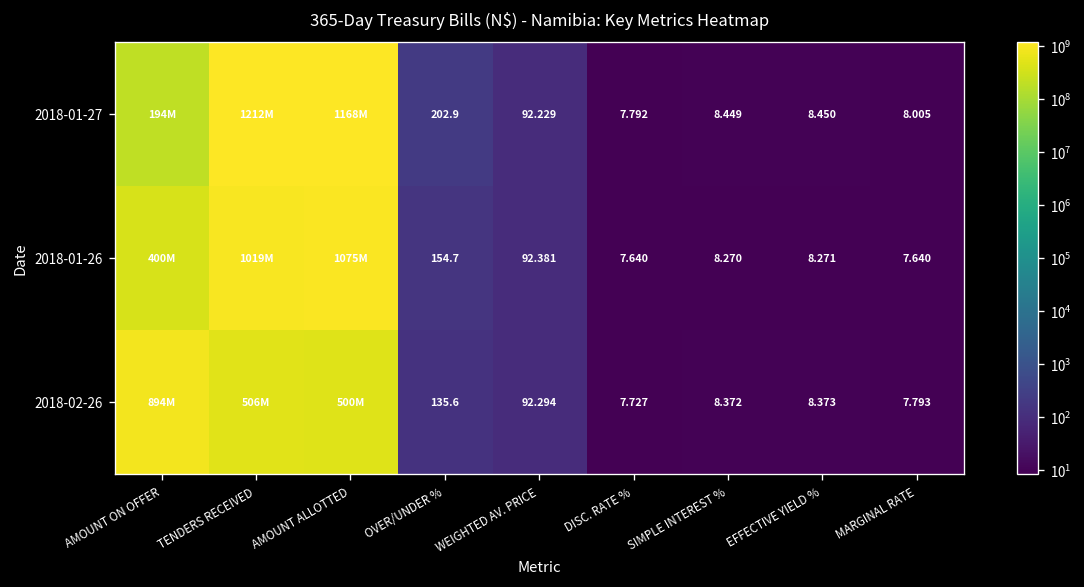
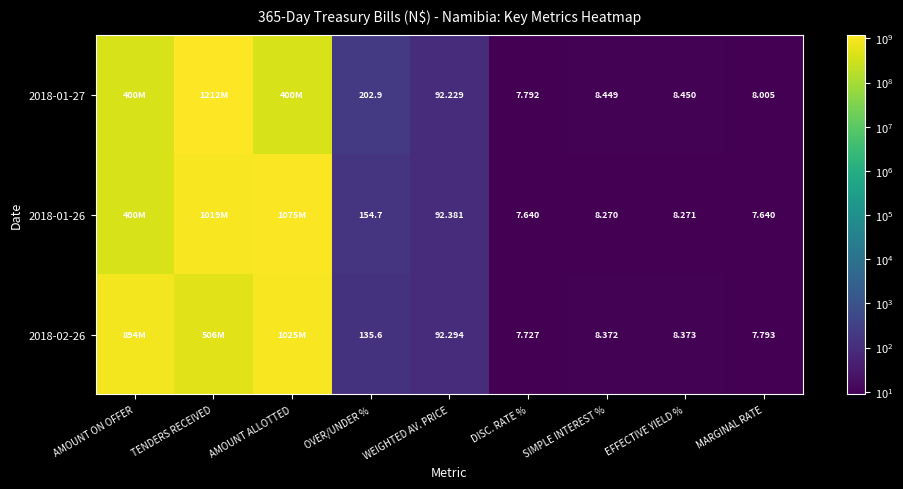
2018-01-27, AMOUNT ON OFFER: 194M -> 400M
2018-01-27, AMOUNT ALLOTTED: 1168M -> 400M
2018-02-26, AMOUNT ALLOTTED: 500M -> 1025M
